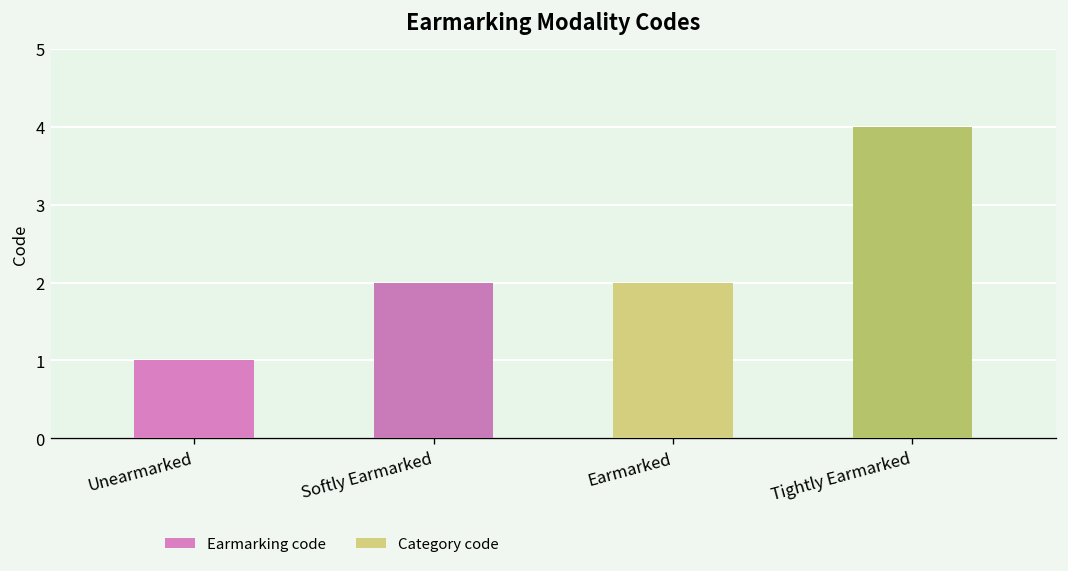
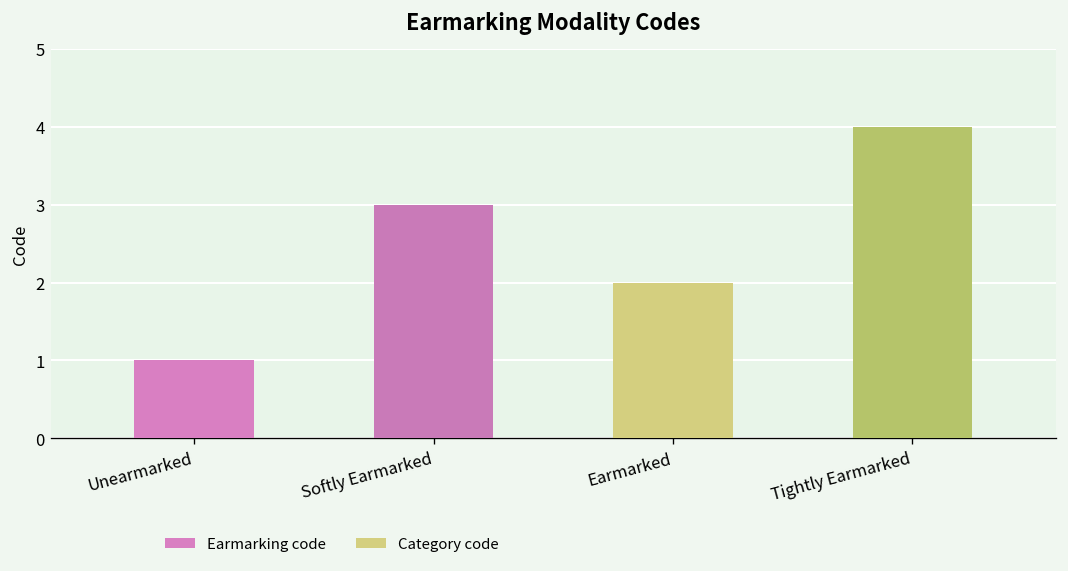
Softly Earmarked: 2 -> 3
